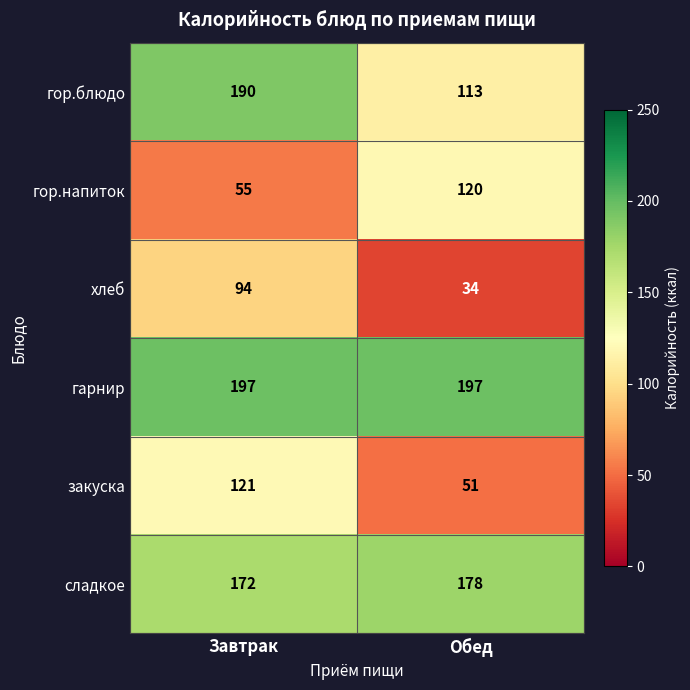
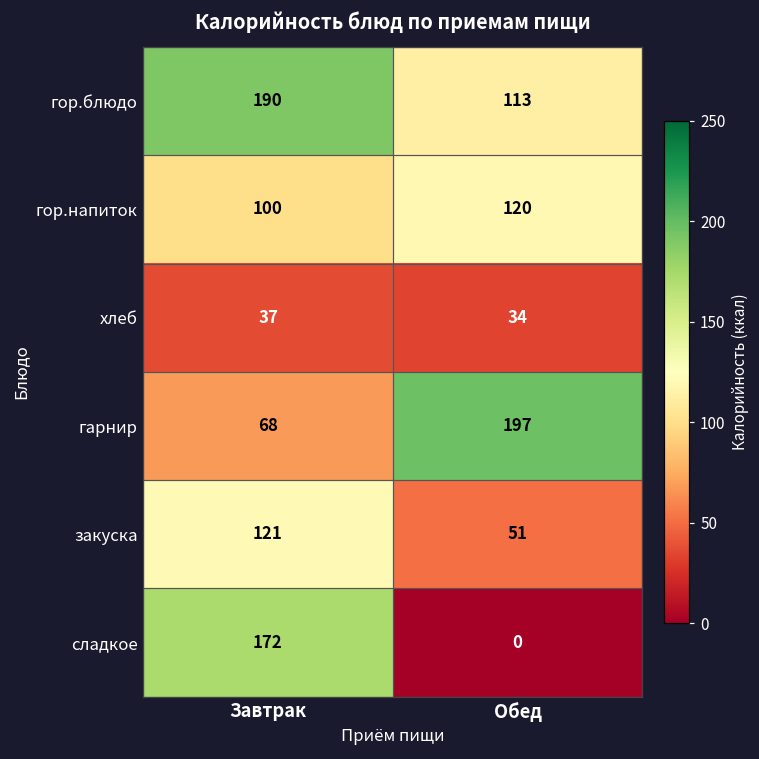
гор.напиток, Завтрак: 55 -> 100
хлеб, Завтрак: 94 -> 37
гарнир, Завтрак: 197 -> 68
сладкое, Обед: 178 -> 0
